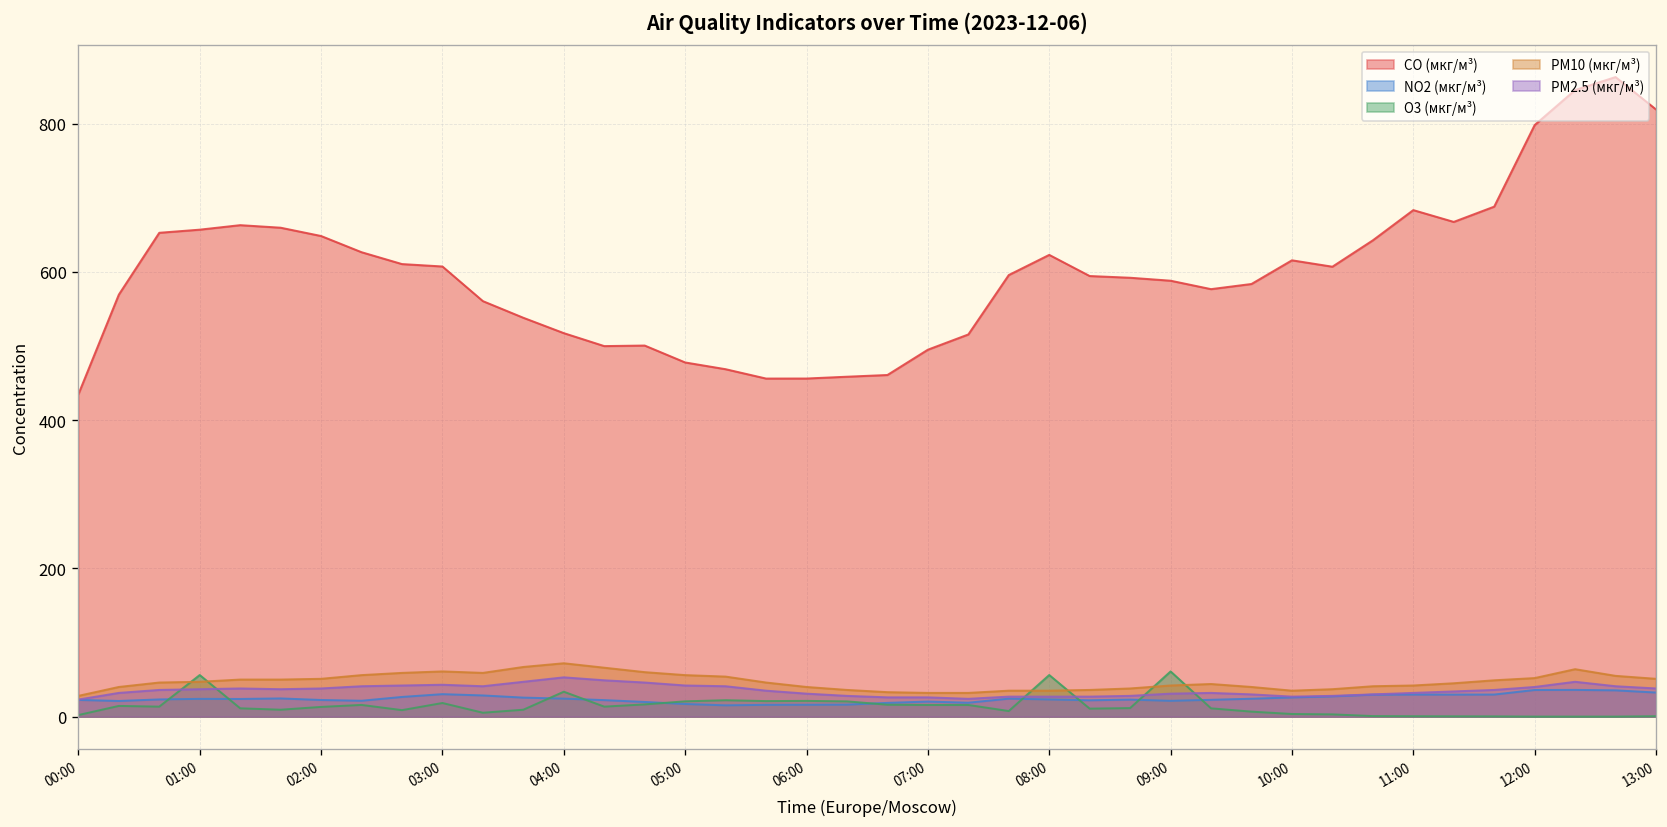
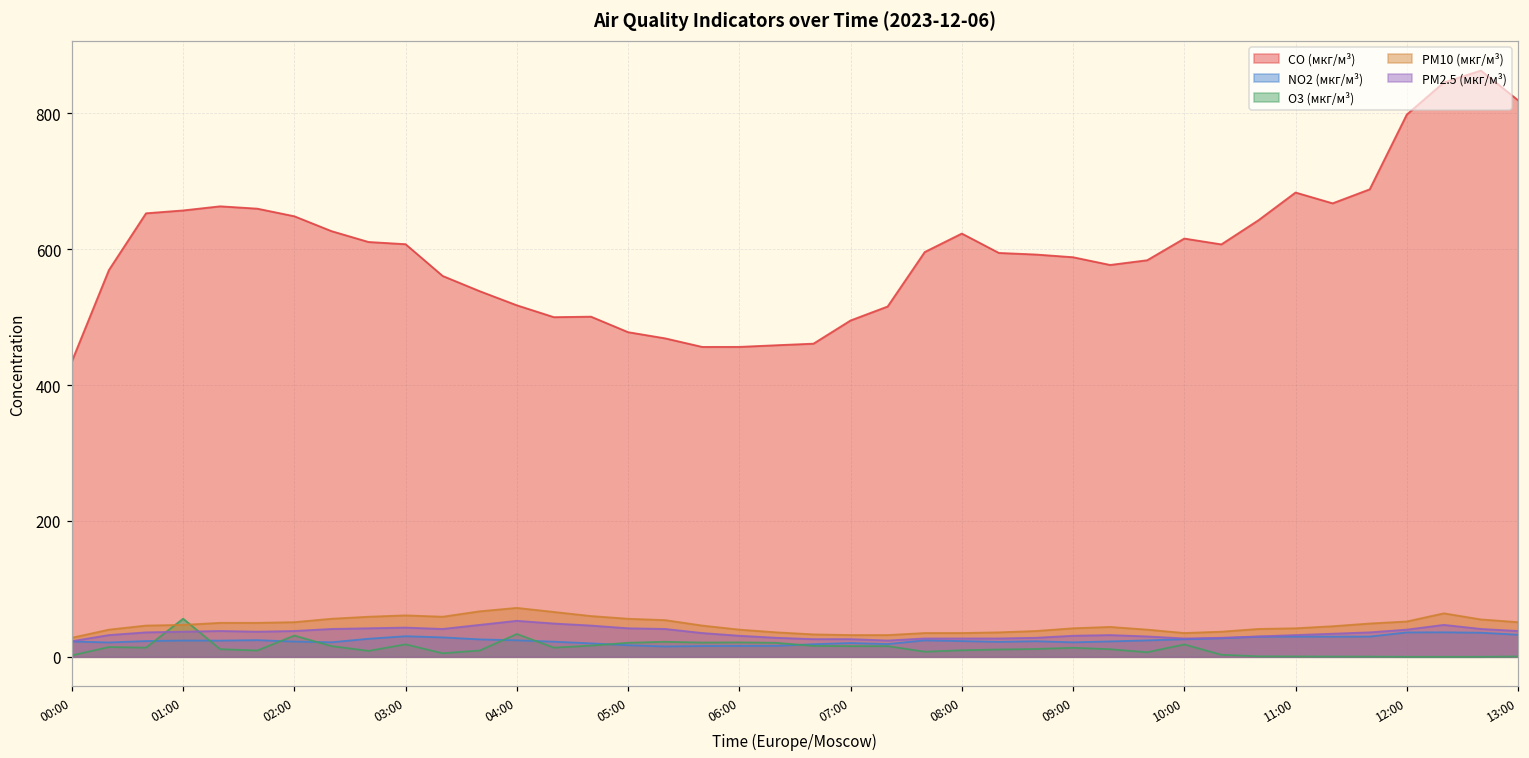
O3 (мкг/м³), 02:00: 10 -> 30
O3 (мкг/м³), 08:00: 60 -> 10
O3 (мкг/м³), 09:00: 60 -> 10
O3 (мкг/м³), 10:00: 0 -> 20
